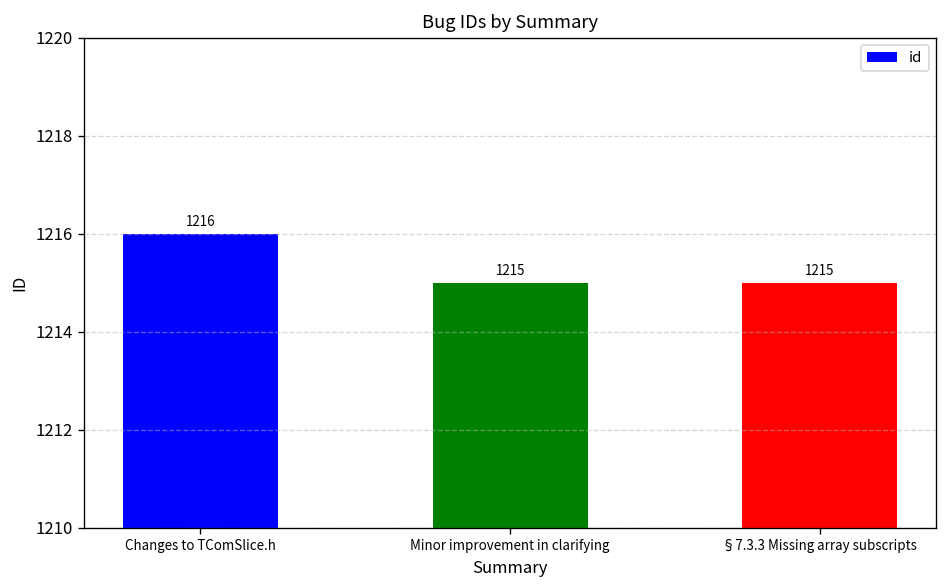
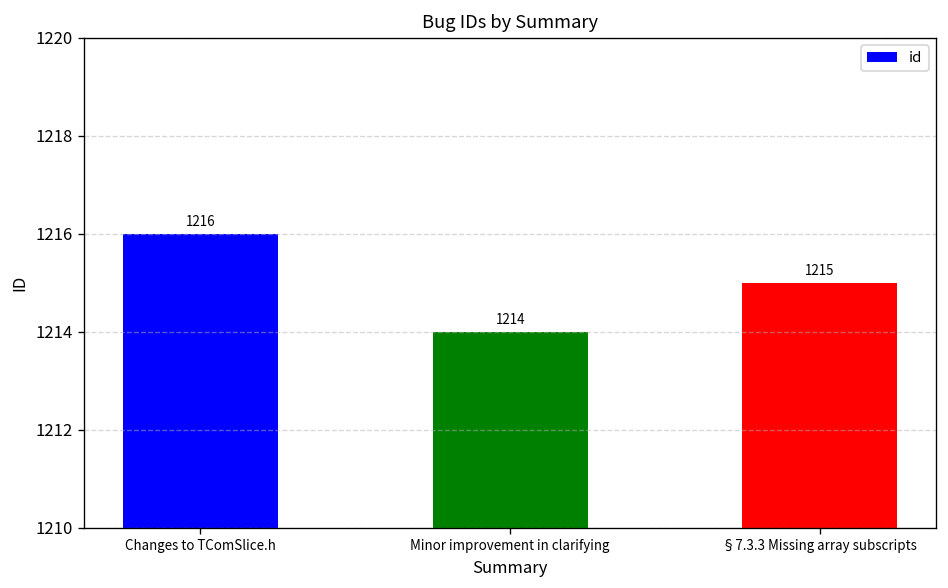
Minor improvement in clarifying: 1215 -> 1214
